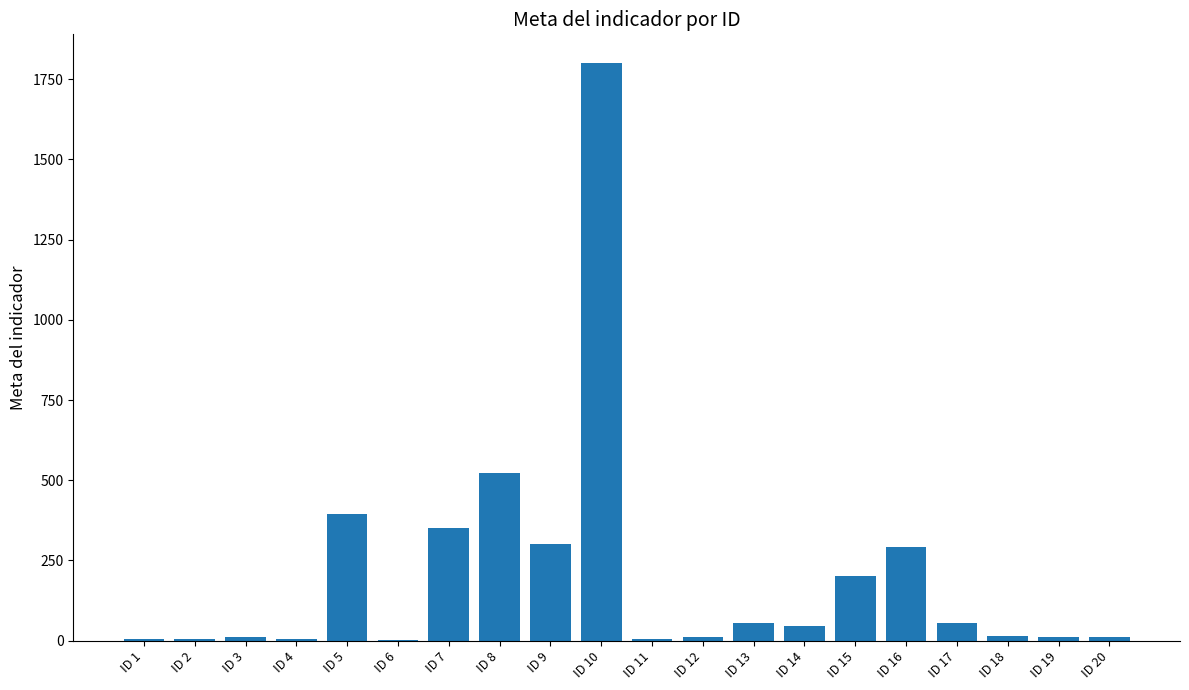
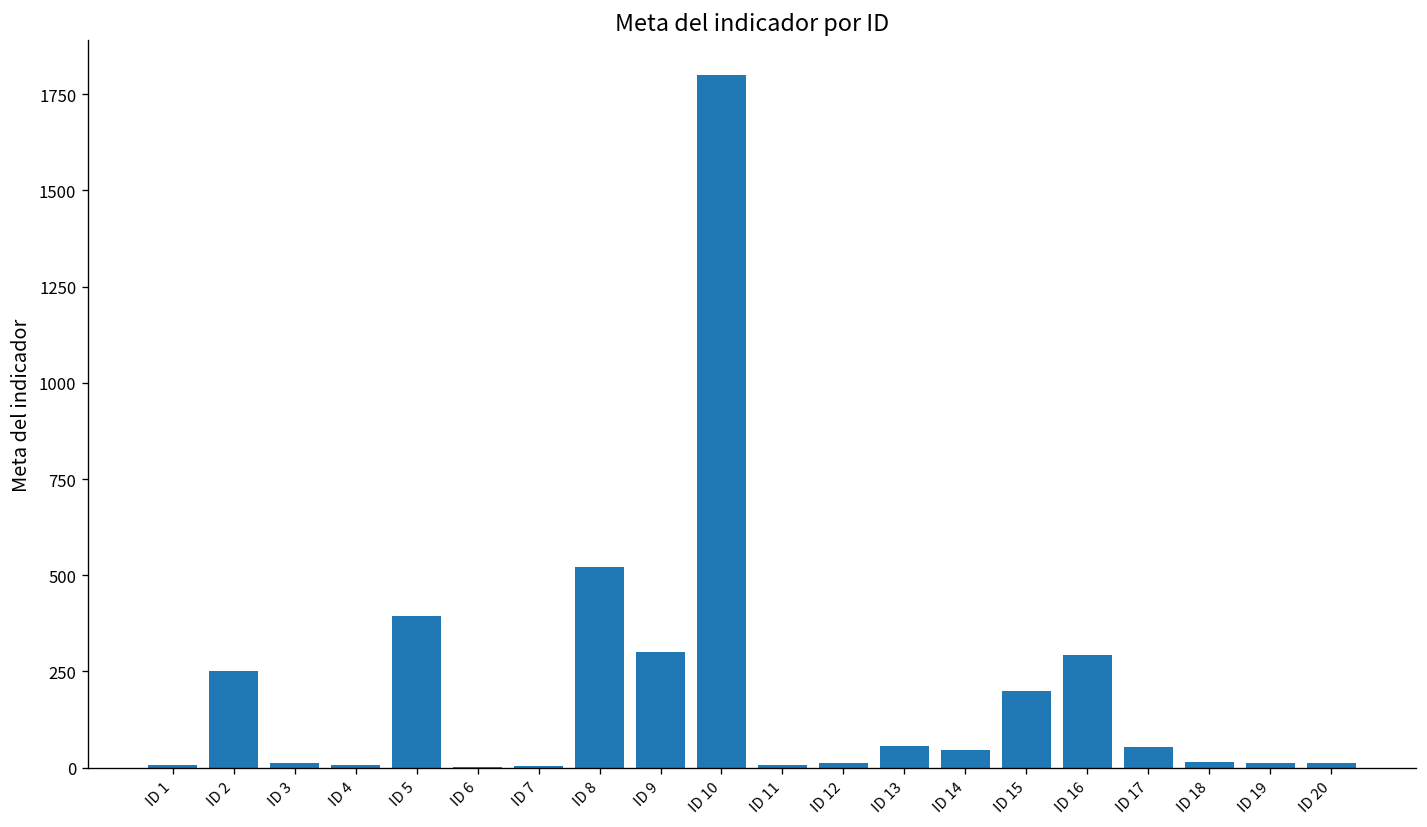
ID 2: 10 -> 250
ID 7: 350 -> 0
